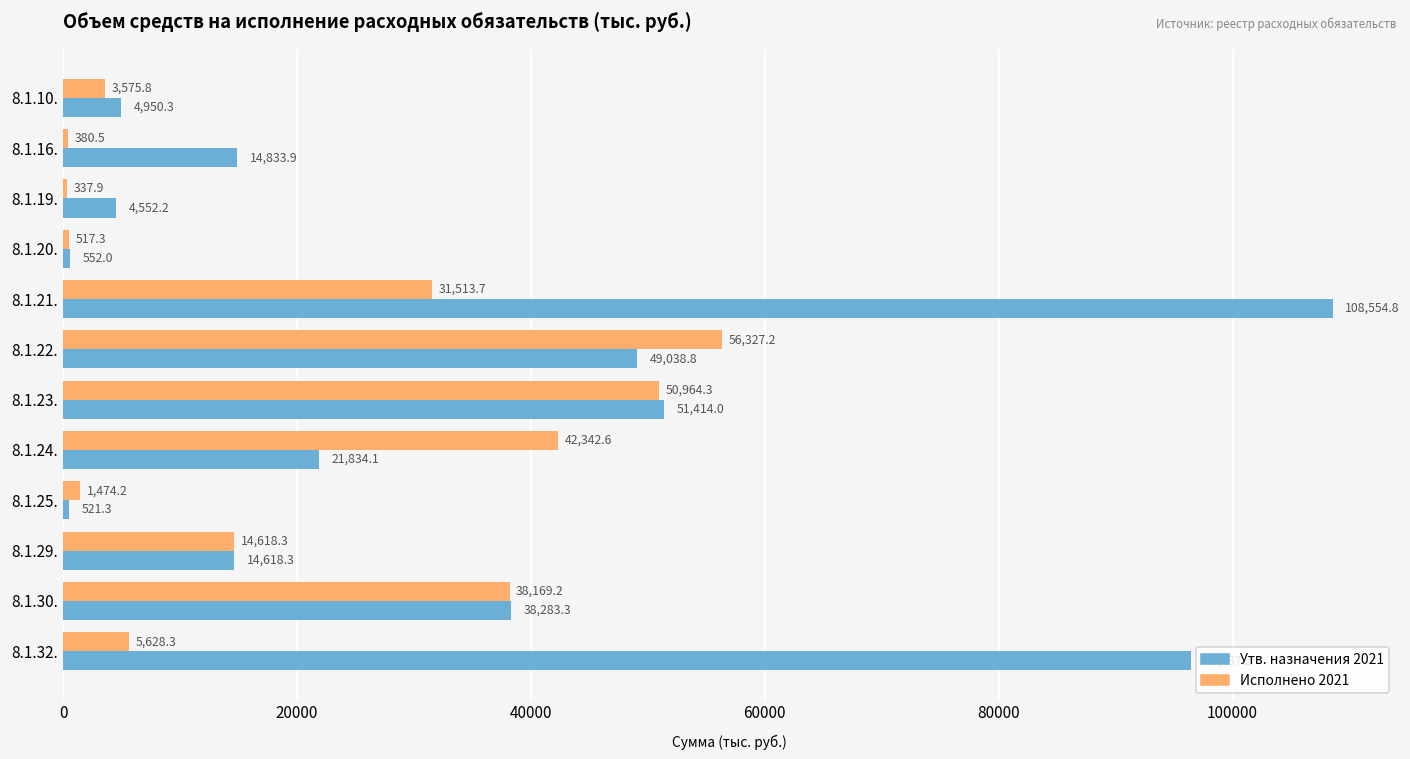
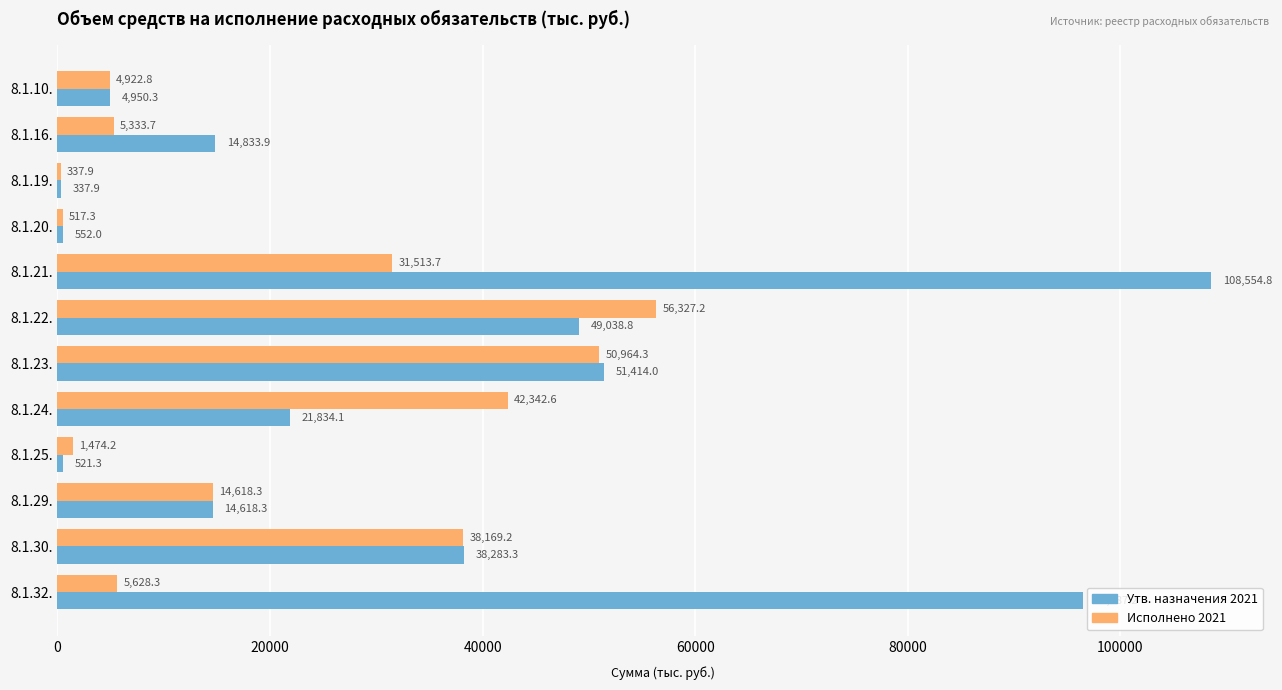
Исполнено 2021, 8.1.10.: 3,575.8 -> 4,922.8
Исполнено 2021, 8.1.16.: 380.5 -> 5,333.7
Утв. назначения 2021, 8.1.19.: 4,552.2 -> 337.9
